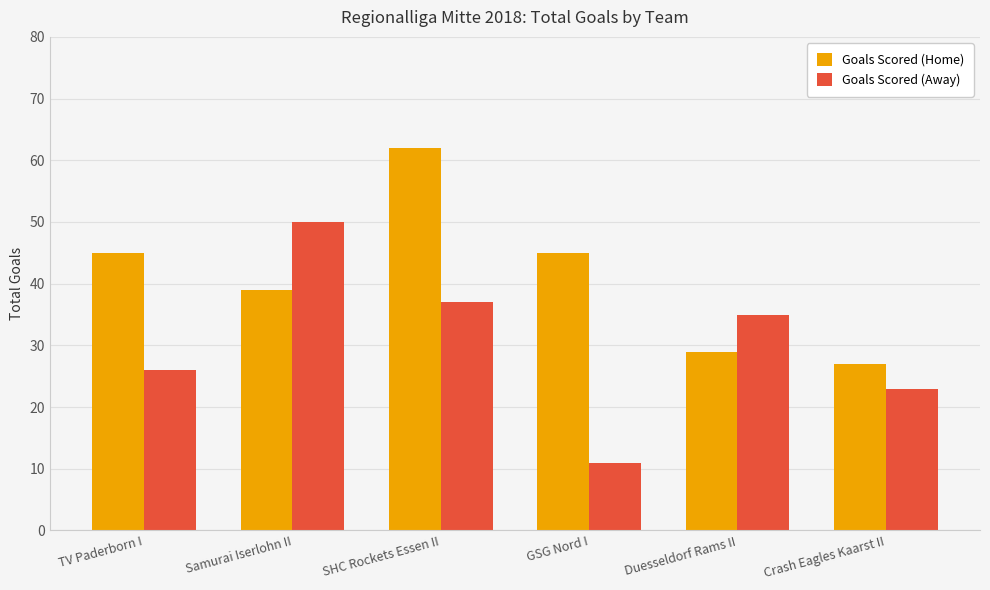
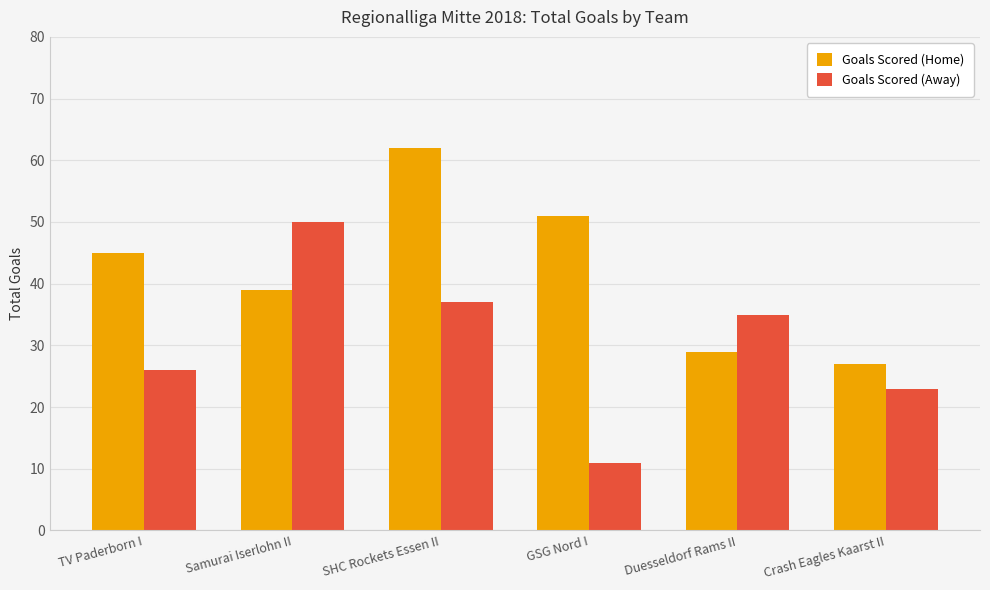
Goals Scored (Home), GSG Nord I: 45 -> 51
